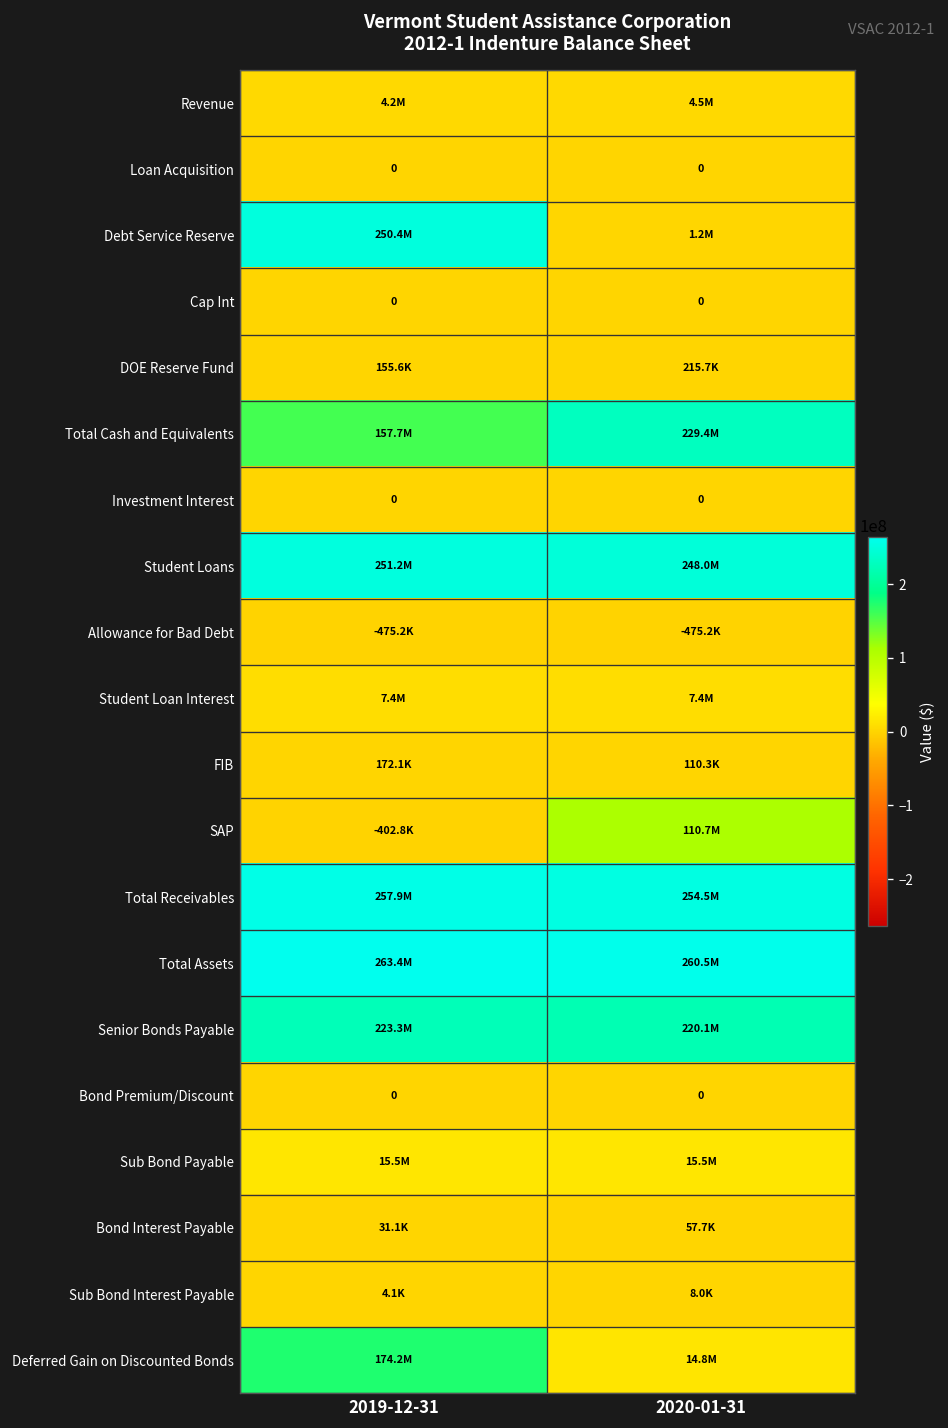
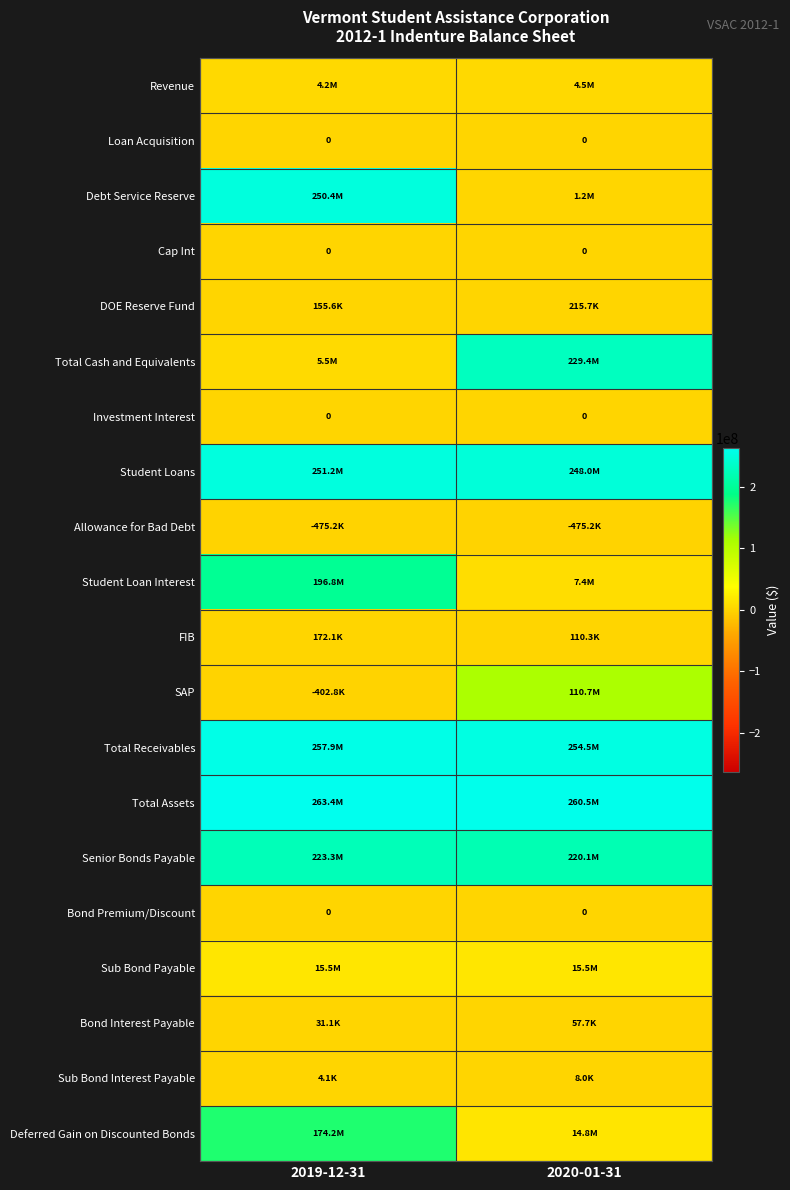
Total Cash and Equivalents, 2019-12-31: 157.7M -> 5.5M
Student Loan Interest, 2019-12-31: 7.4M -> 196.8M
